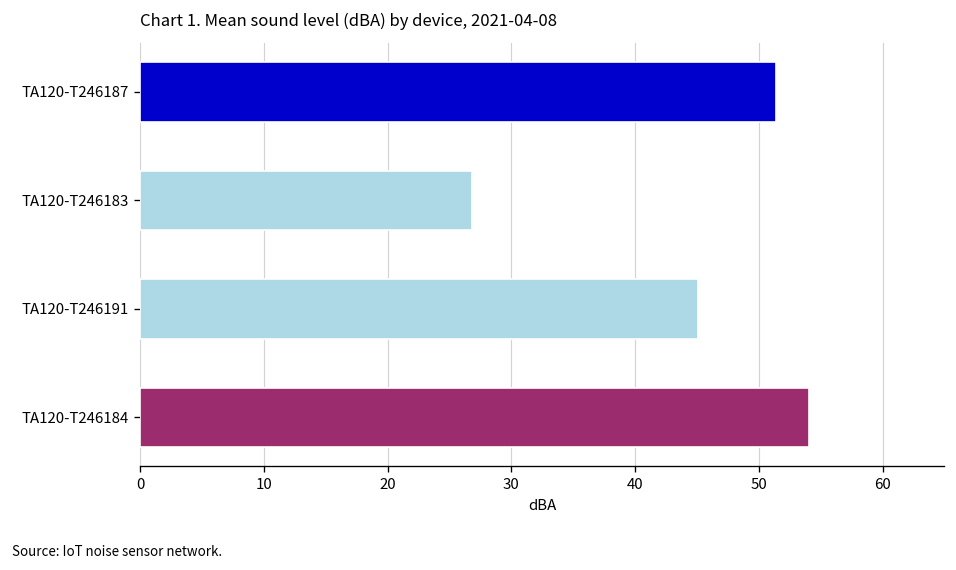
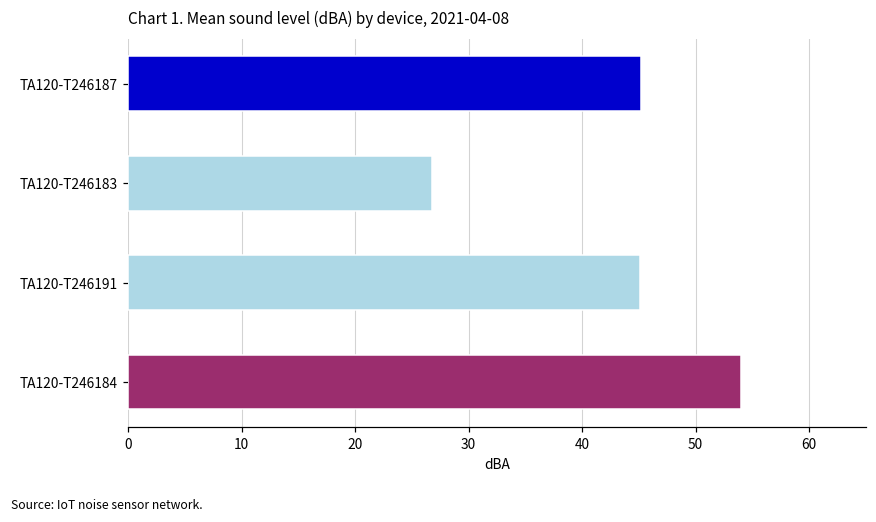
TA120-T246187: 51.4 -> 45.2
